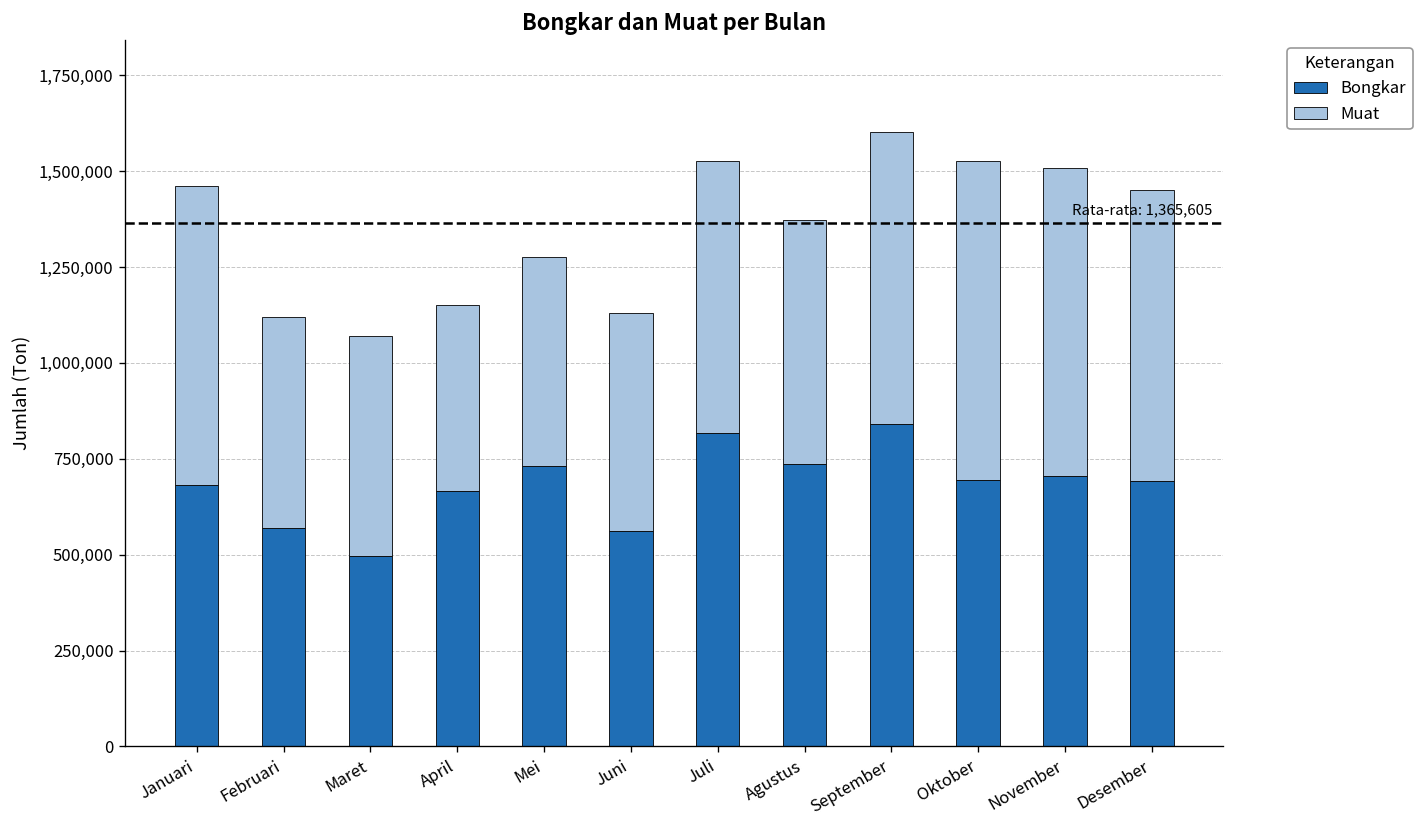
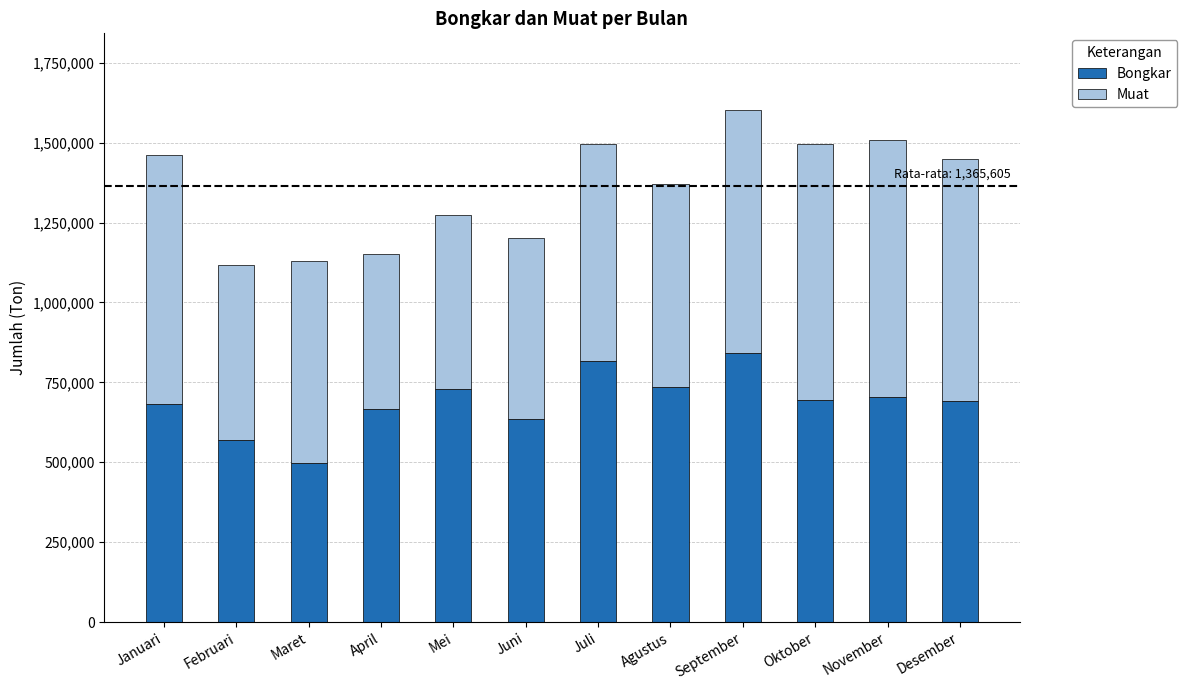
Muat, Maret: 570,000 -> 630,000
Bongkar, Juni: 560,000 -> 630,000
Muat, Juli: 710,000 -> 680,000
Muat, Oktober: 830,000 -> 800,000
